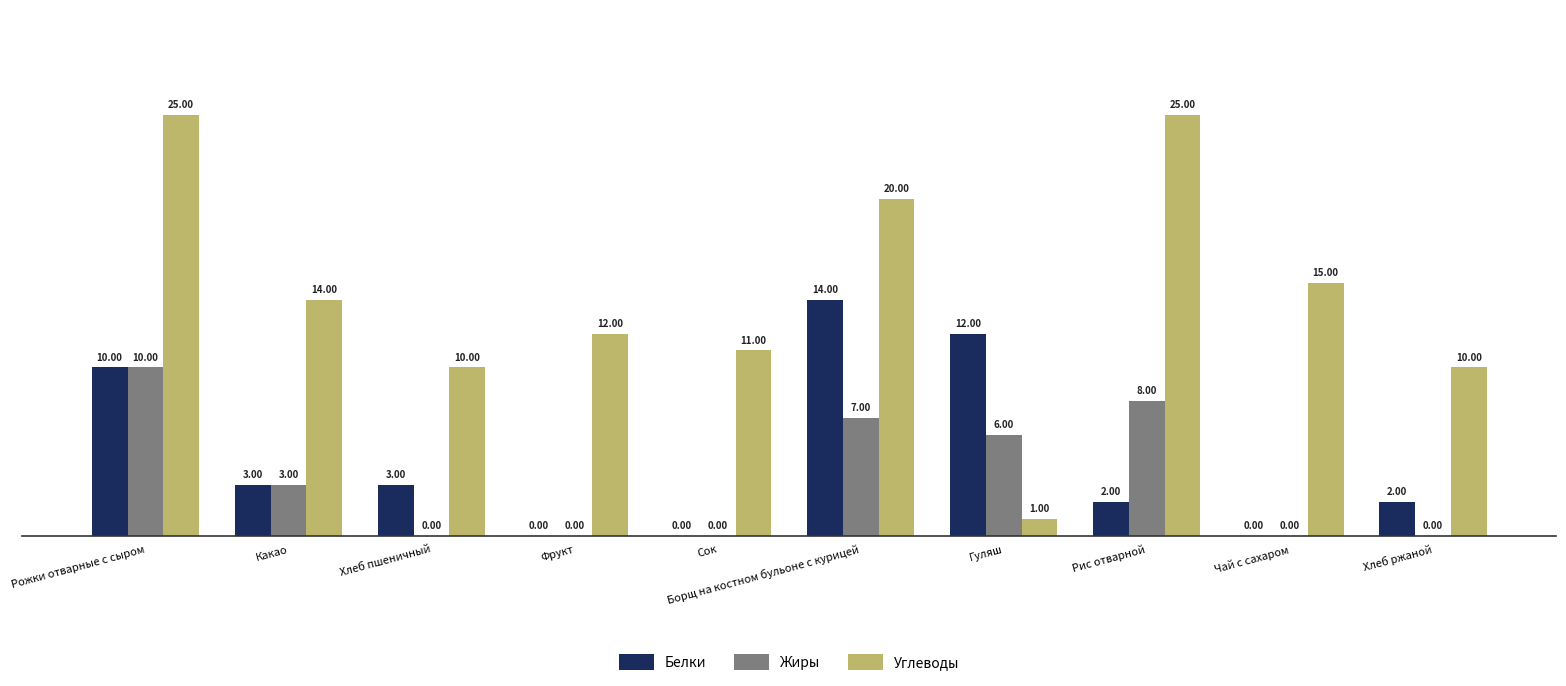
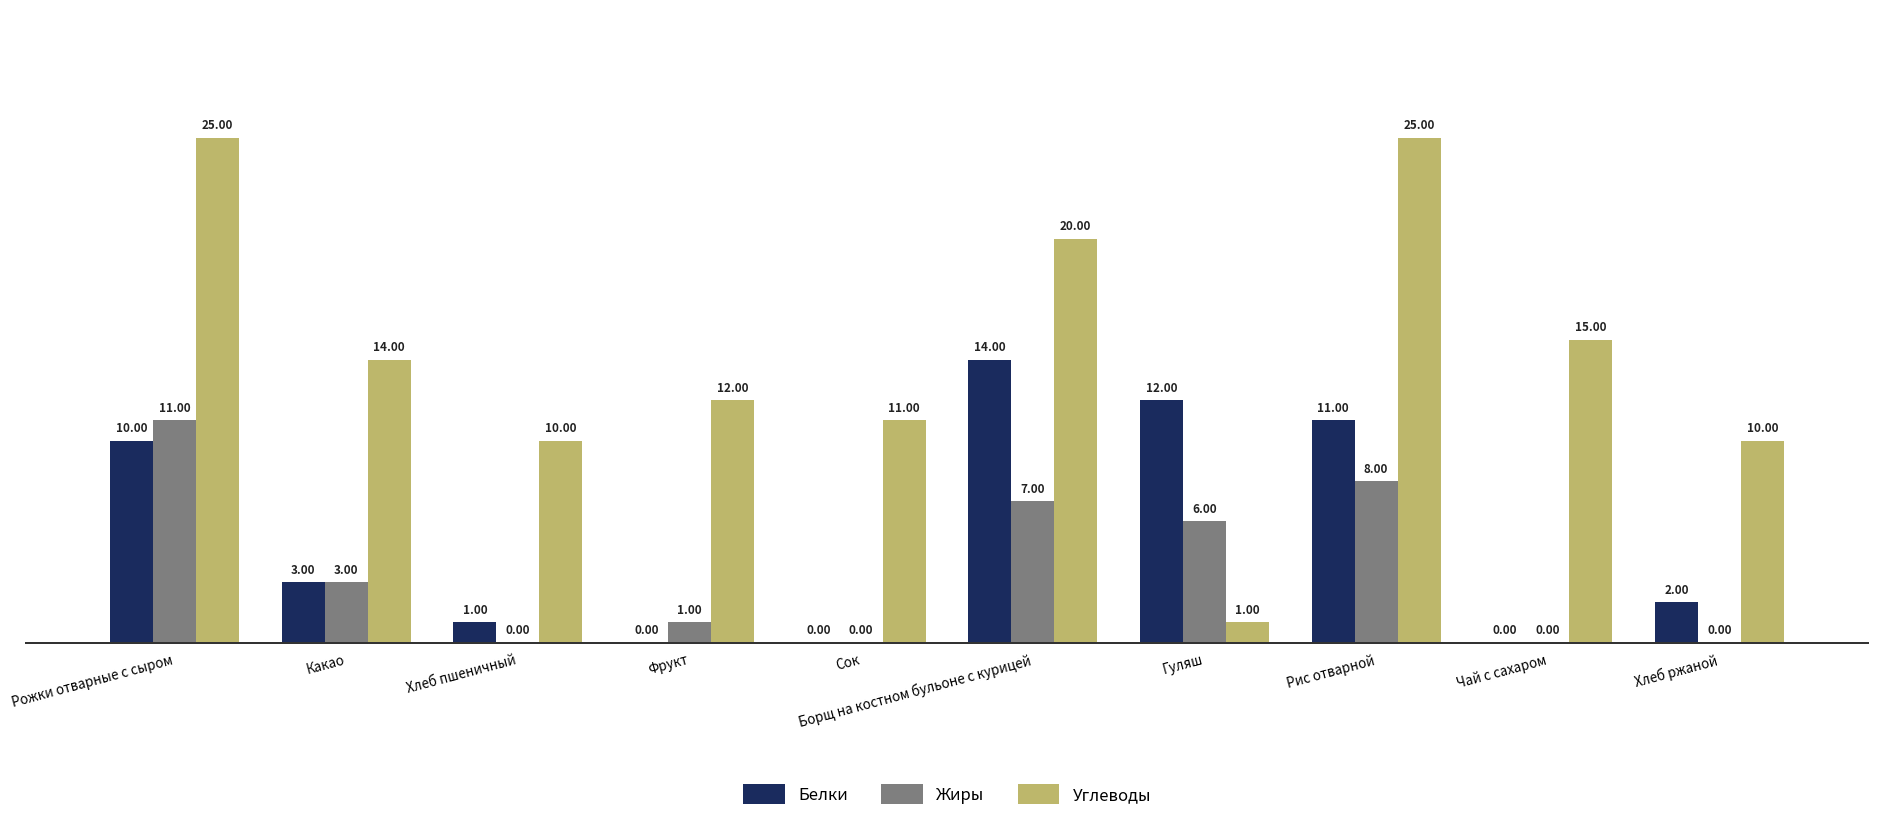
Жиры, Рожки отварные с сыром: 10.00 -> 11.00
Белки, Хлеб пшеничный: 3.00 -> 1.00
Жиры, Фрукт: 0.00 -> 1.00
Белки, Рис отварной: 2.00 -> 11.00
